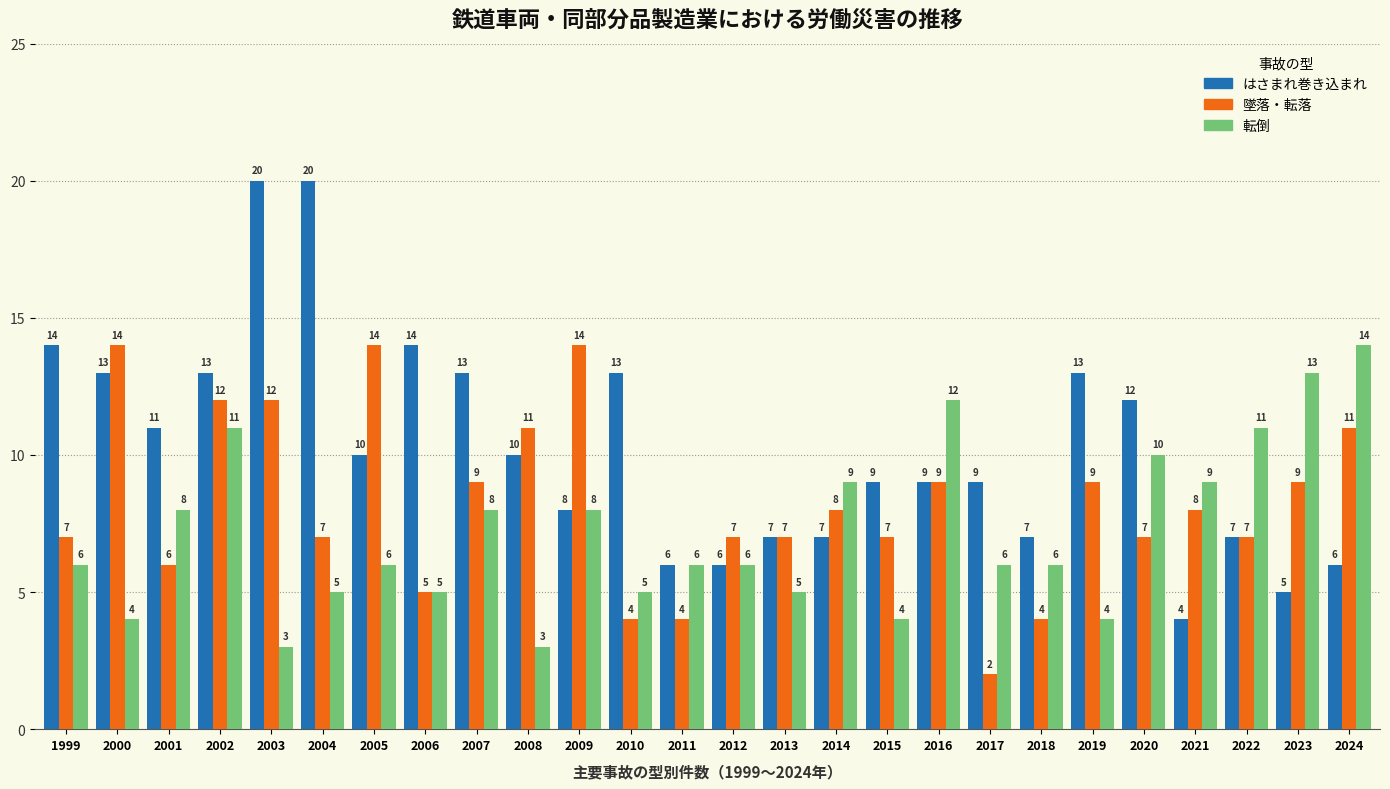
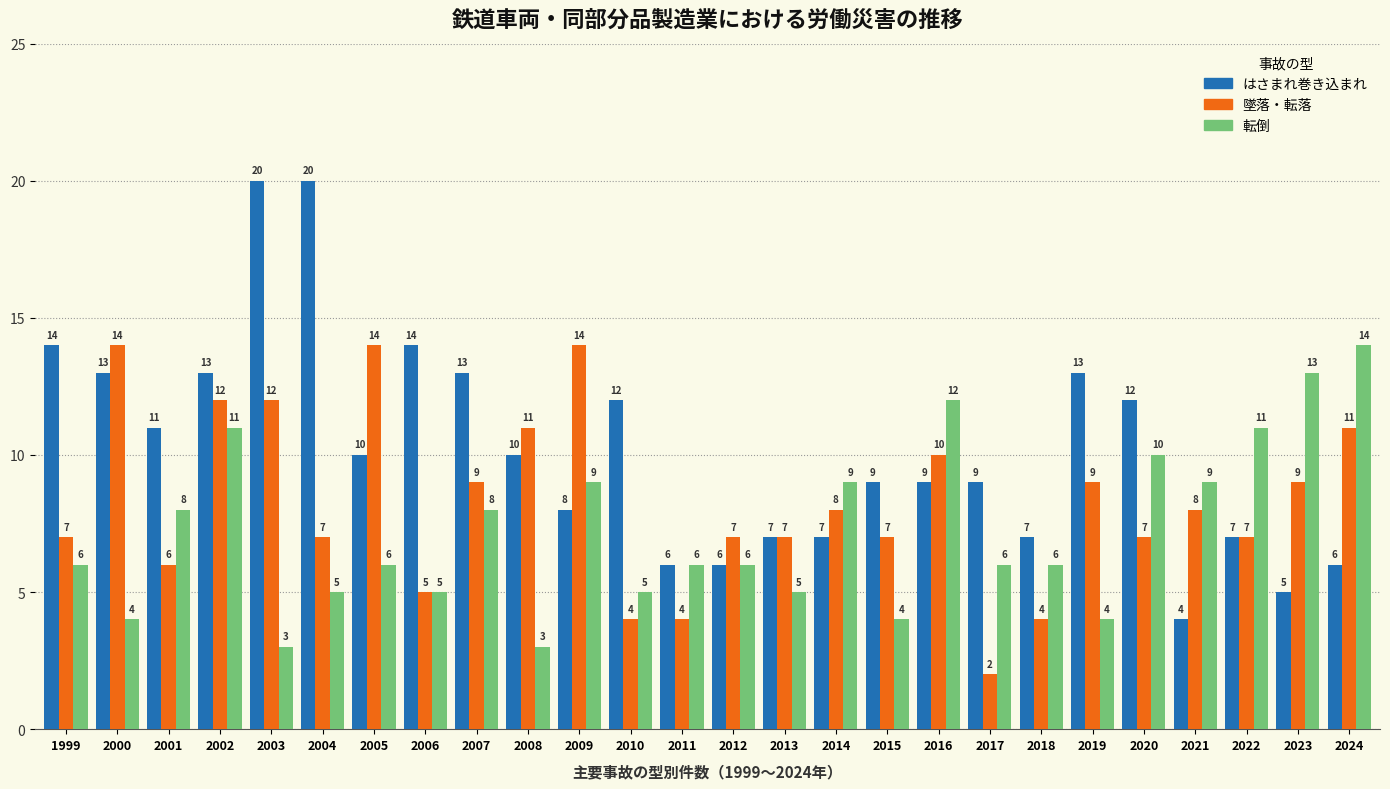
転倒, 2009: 8 -> 9
はさまれ巻き込まれ, 2010: 13 -> 12
墜落・転落, 2016: 9 -> 10
